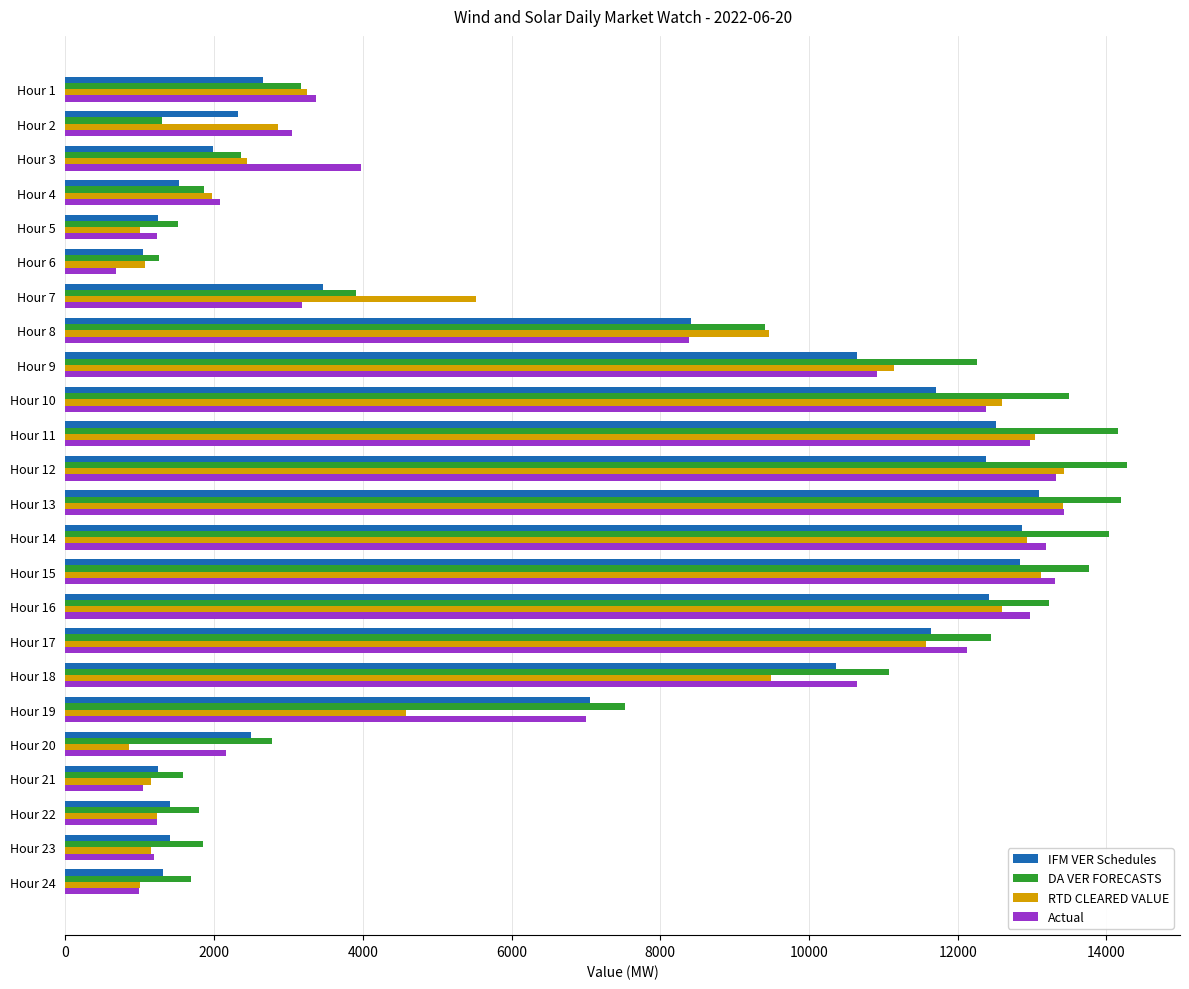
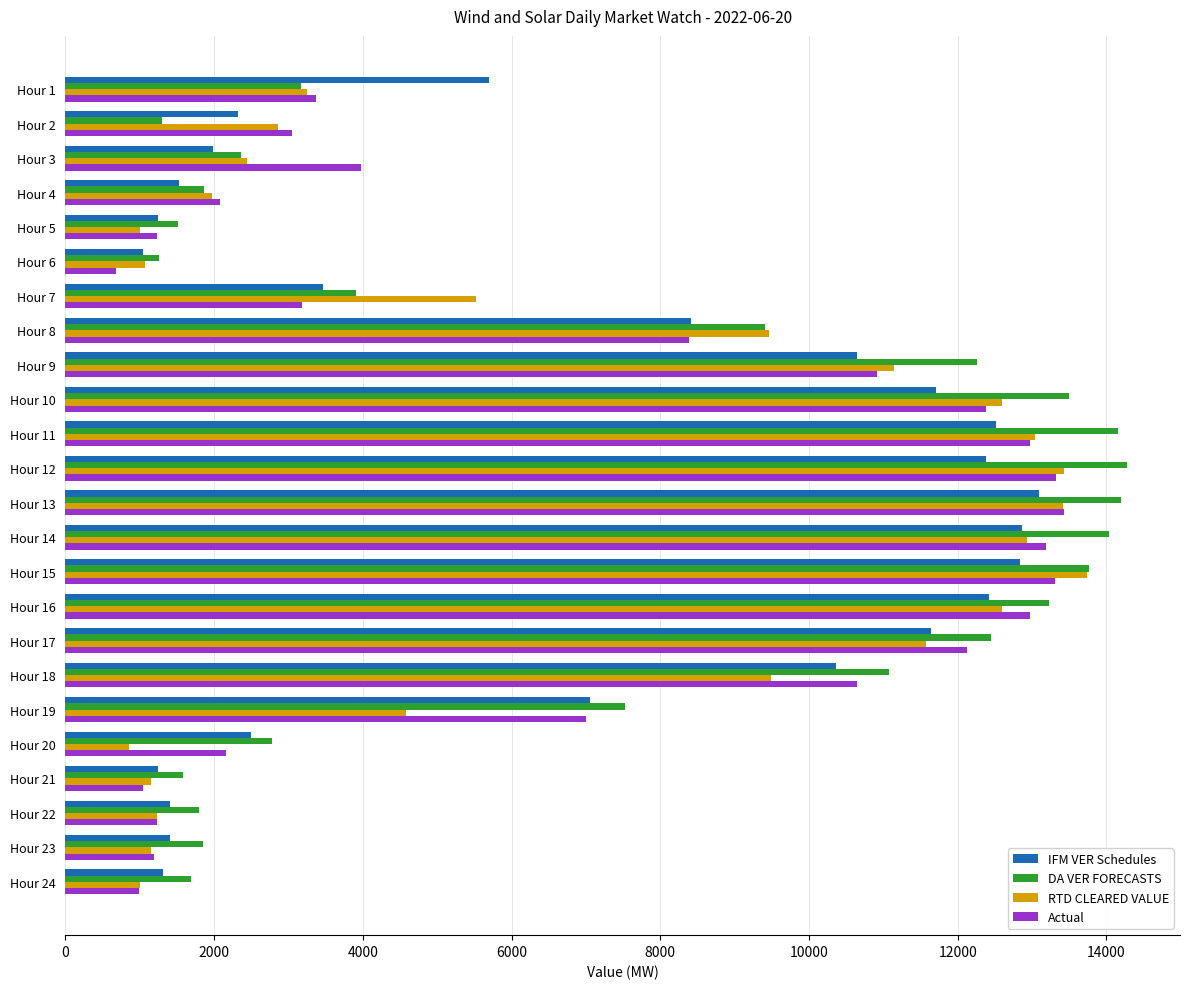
IFM VER Schedules, Hour 1: 2700 -> 5700
RTD CLEARED VALUE, Hour 15: 13100 -> 13700
